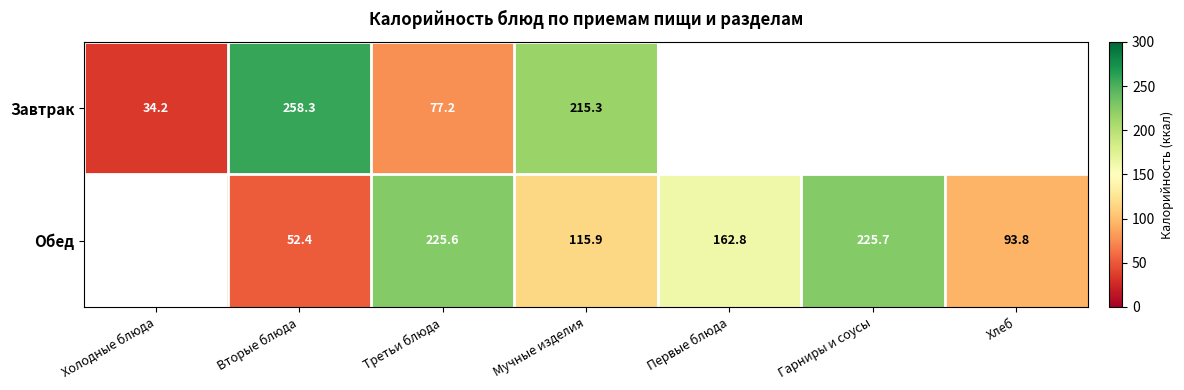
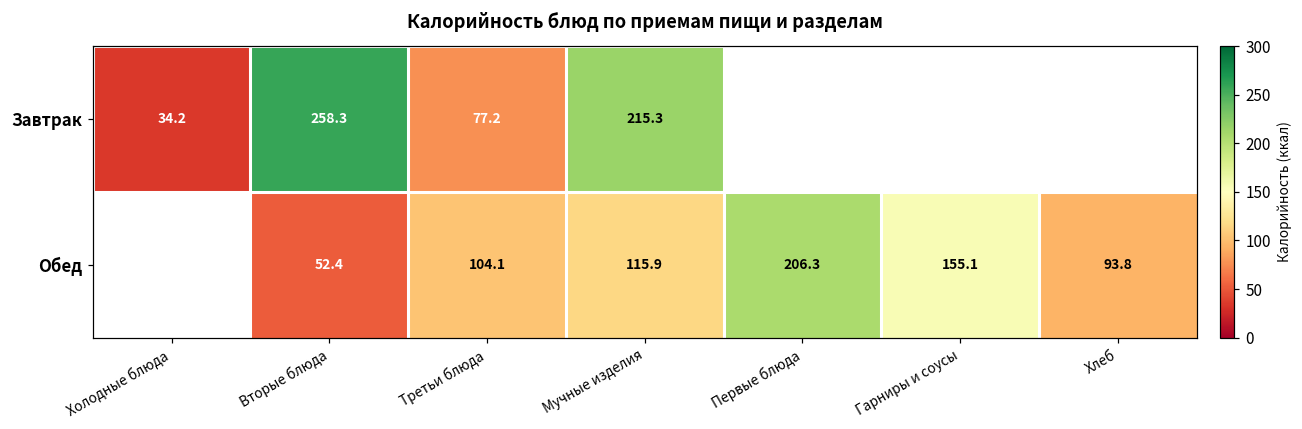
Обед, Третьи блюда: 225.6 -> 104.1
Обед, Первые блюда: 162.8 -> 206.3
Обед, Гарниры и соусы: 225.7 -> 155.1
